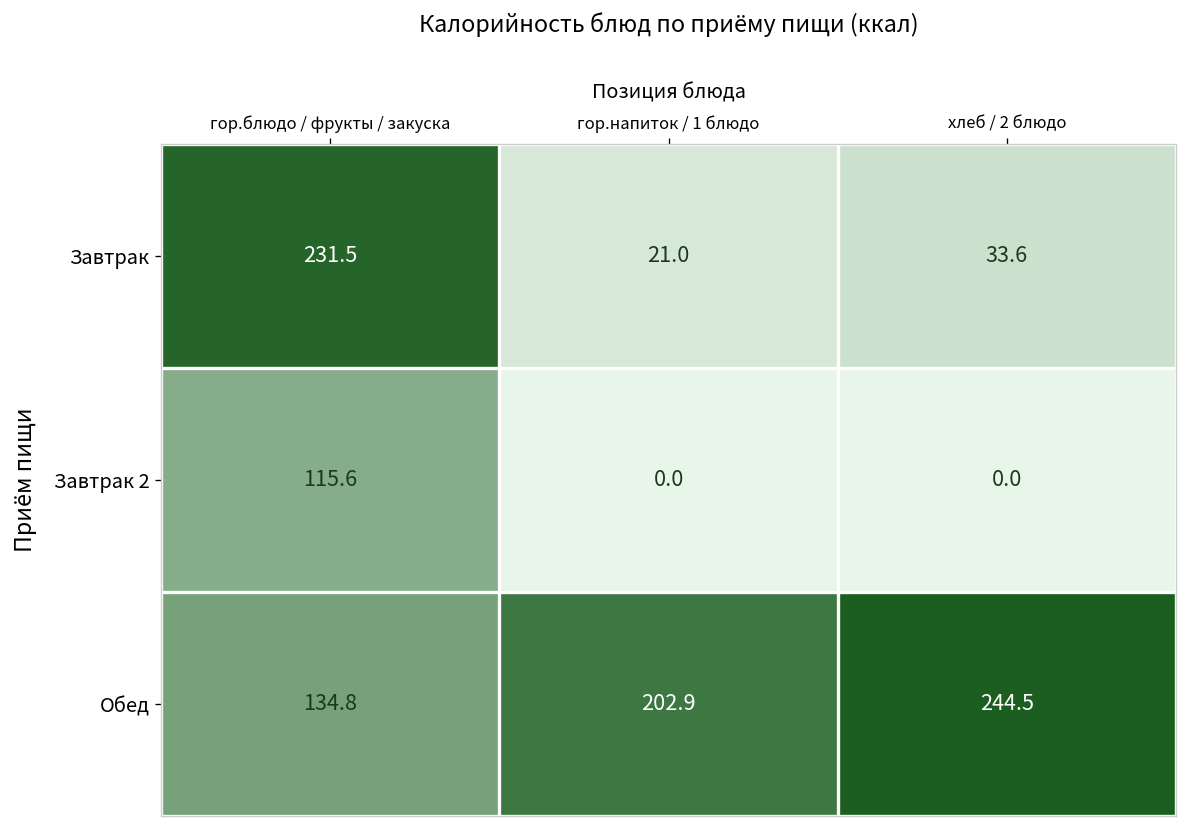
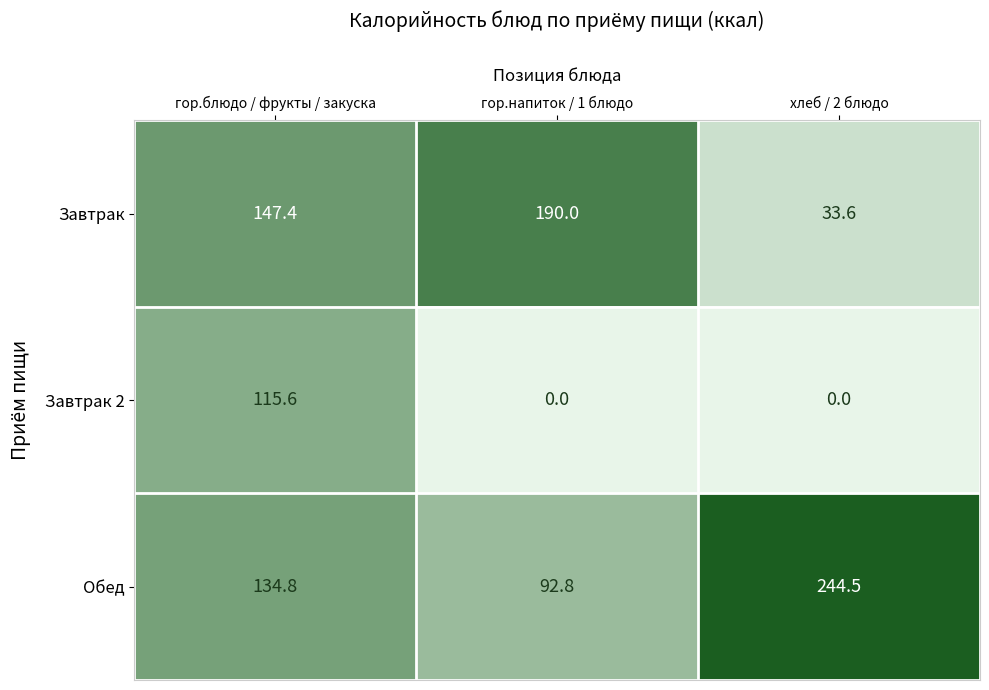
Завтрак, гор.блюдо / фрукты / закуска: 231.5 -> 147.4
Завтрак, гор.напиток / 1 блюдо: 21.0 -> 190.0
Обед, гор.напиток / 1 блюдо: 202.9 -> 92.8
